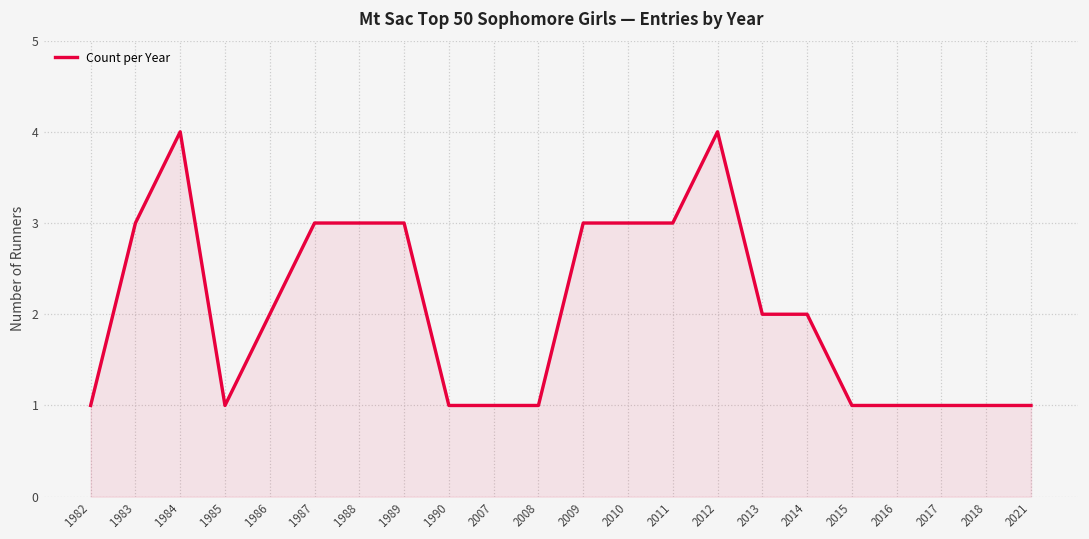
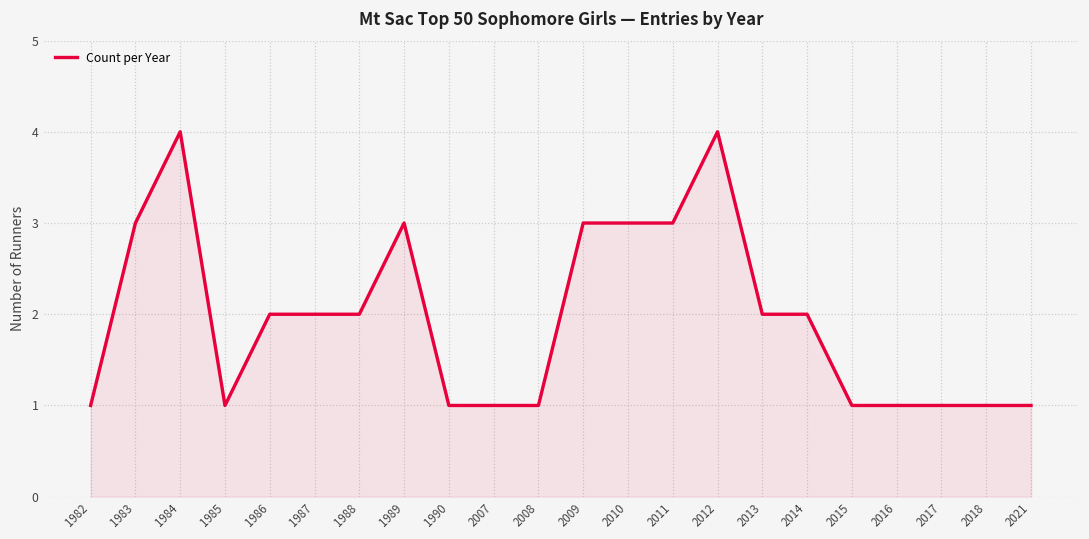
1987: 3 -> 2
1988: 3 -> 2
